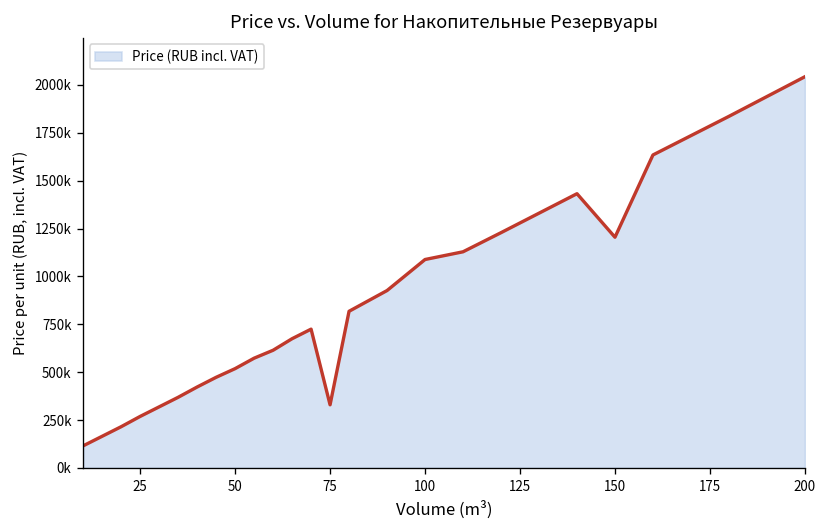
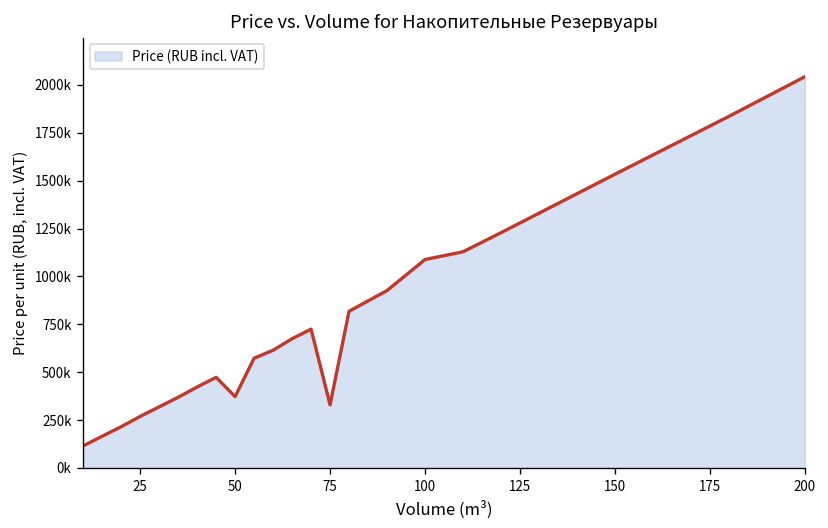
50: 520000 -> 370000
150: 1200000 -> 1530000
